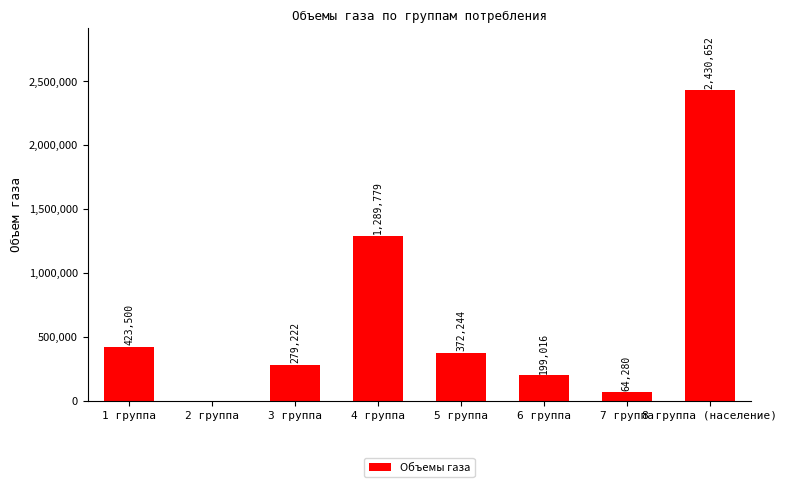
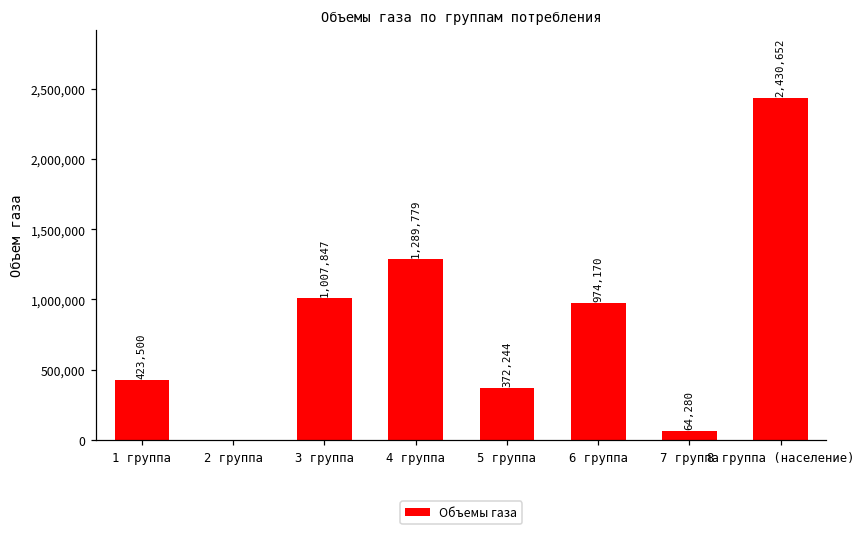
3 группа: 279,222 -> 1,007,847
6 группа: 199,016 -> 974,170
